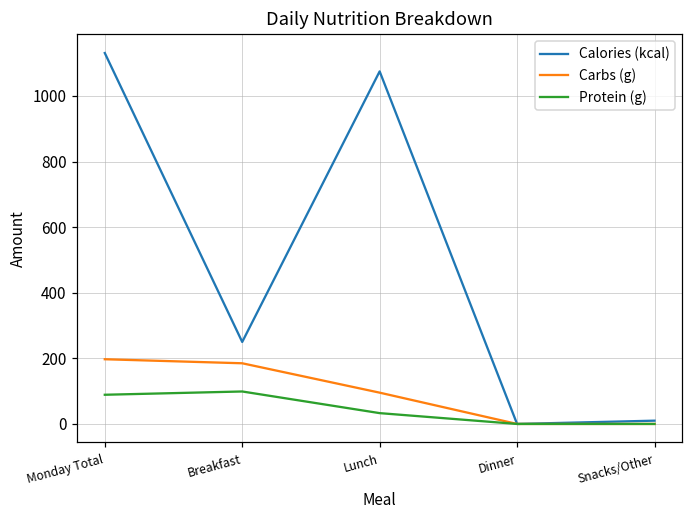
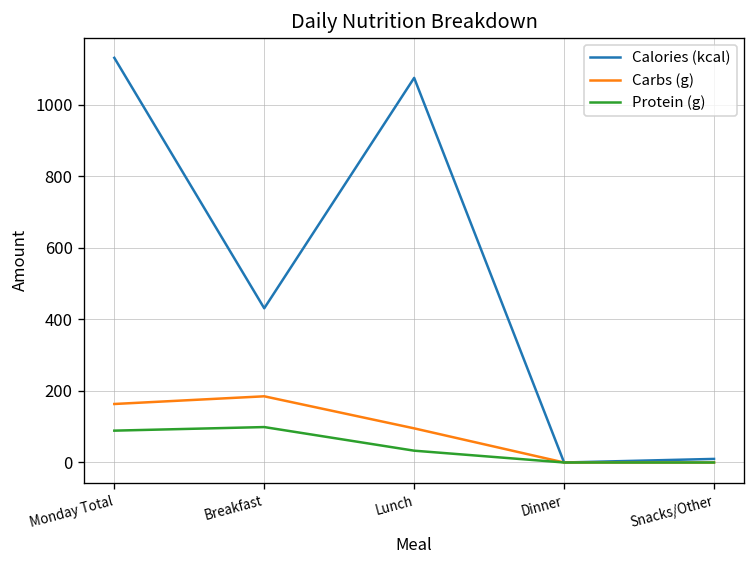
Carbs (g), Monday Total: 200 -> 160
Calories (kcal), Breakfast: 250 -> 430
